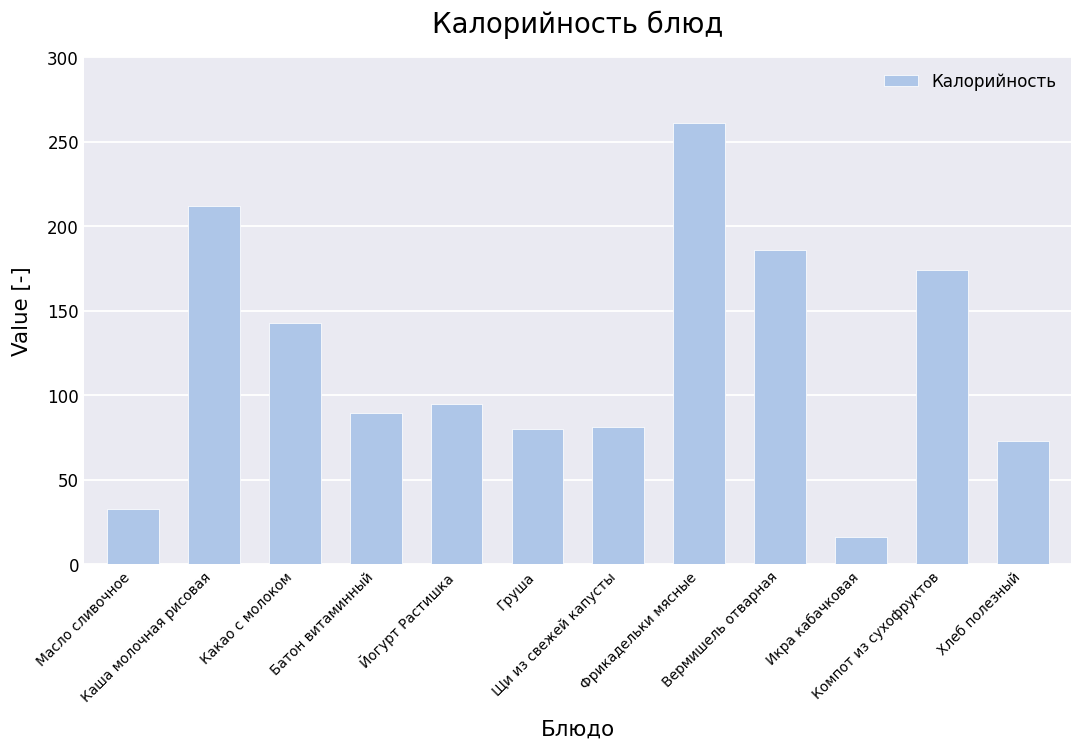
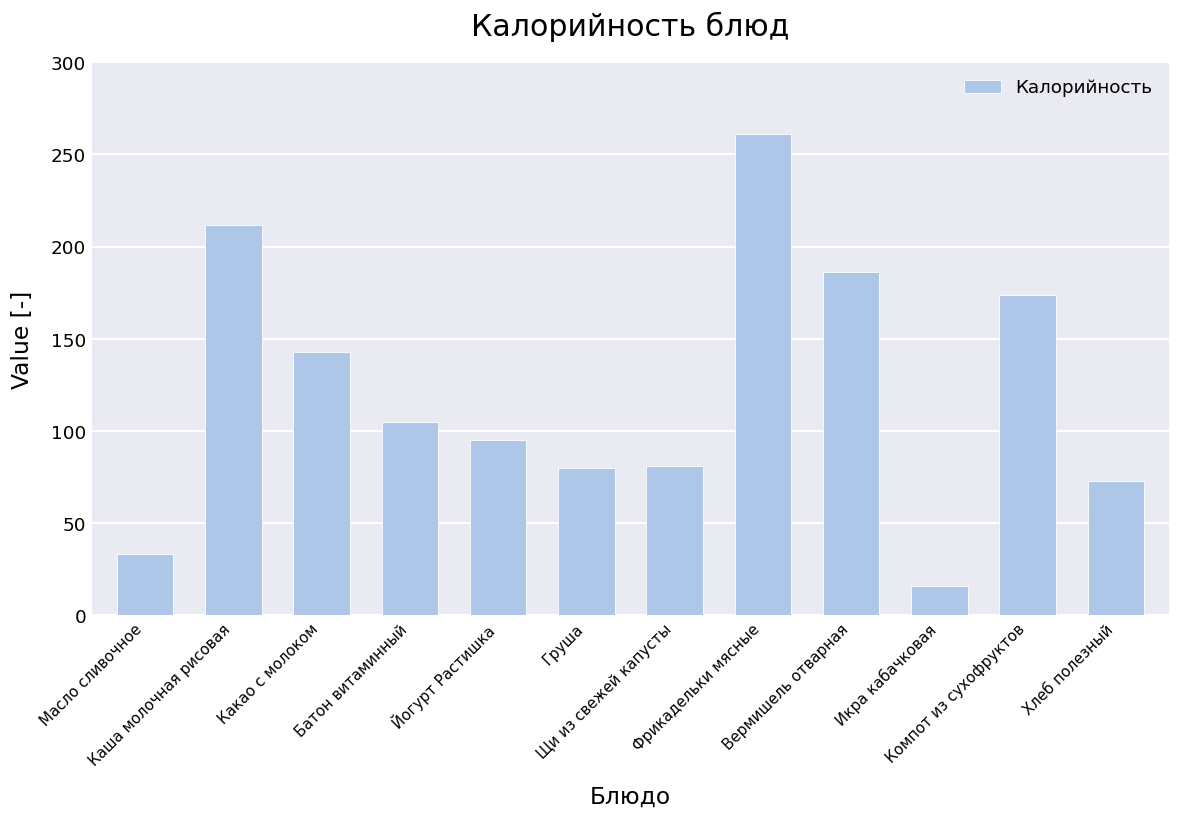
Батон витаминный: 90 -> 105
